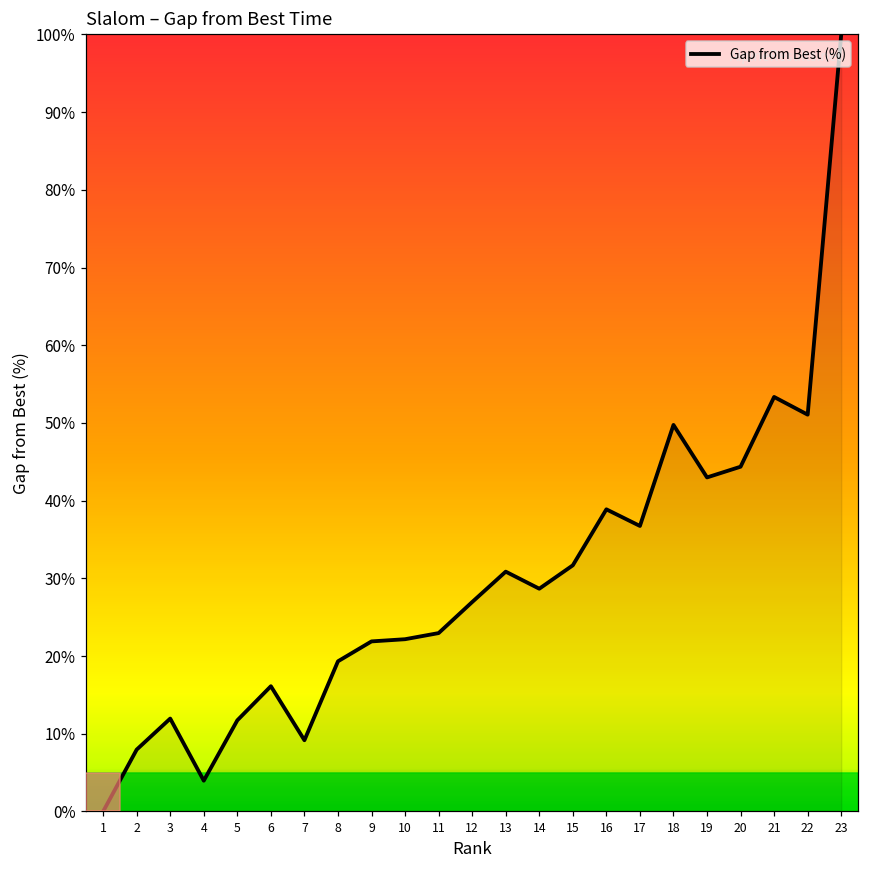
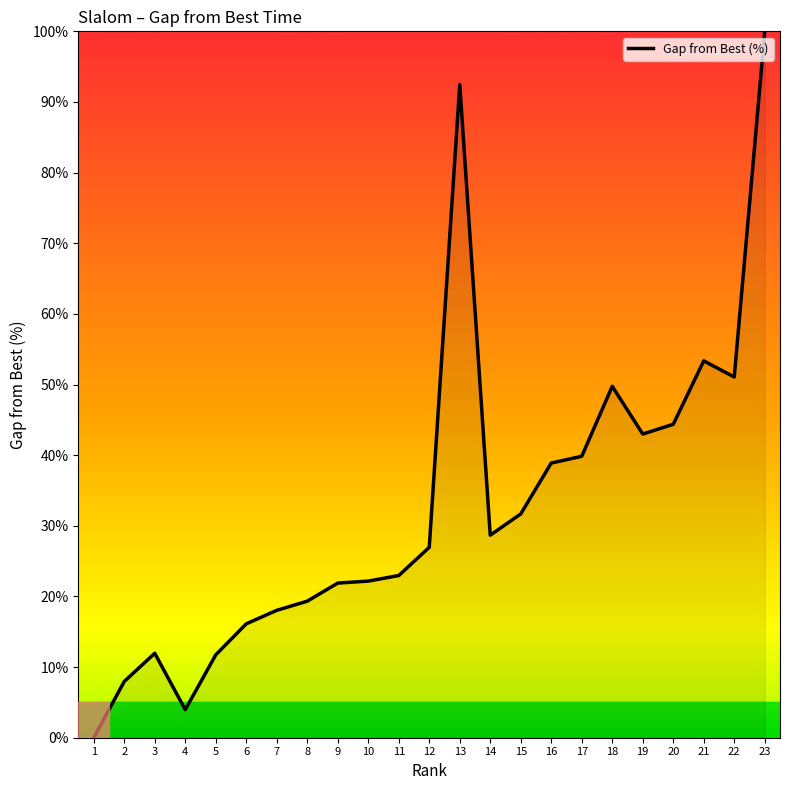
7: 9% -> 18%
13: 31% -> 92%
17: 37% -> 40%
